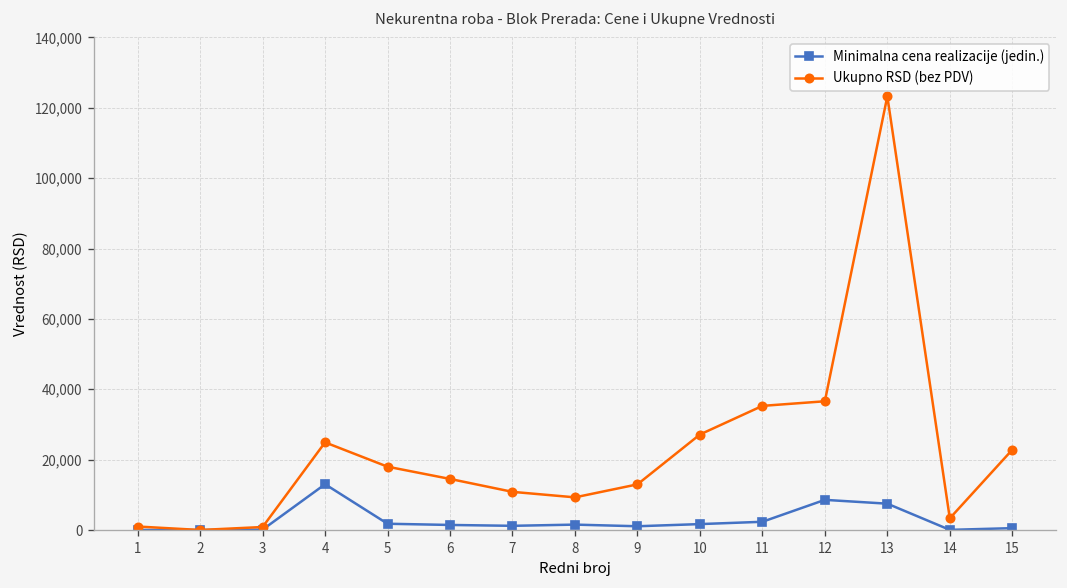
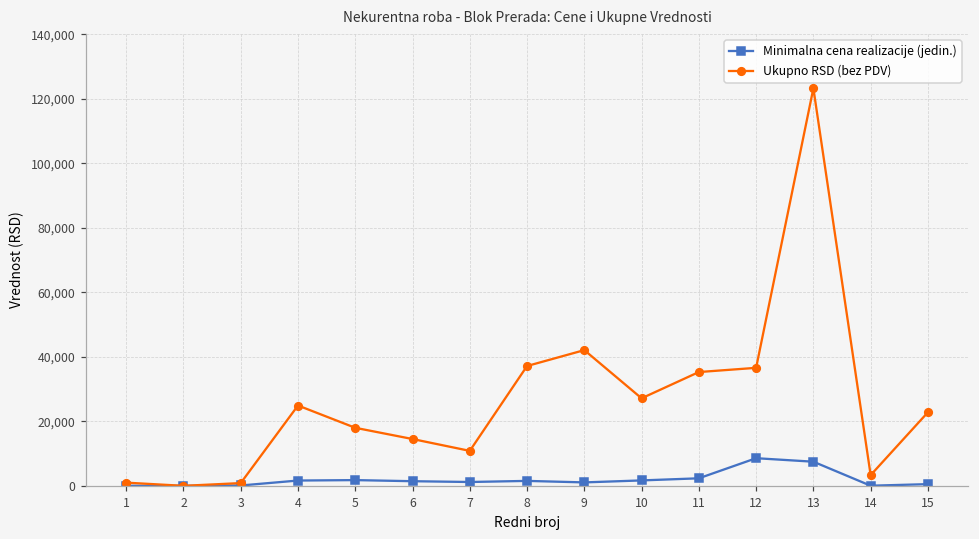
Minimalna cena realizacije (jedin.), 4: 13,000 -> 2,000
Ukupno RSD (bez PDV), 8: 9,000 -> 37,000
Ukupno RSD (bez PDV), 9: 13,000 -> 42,000
